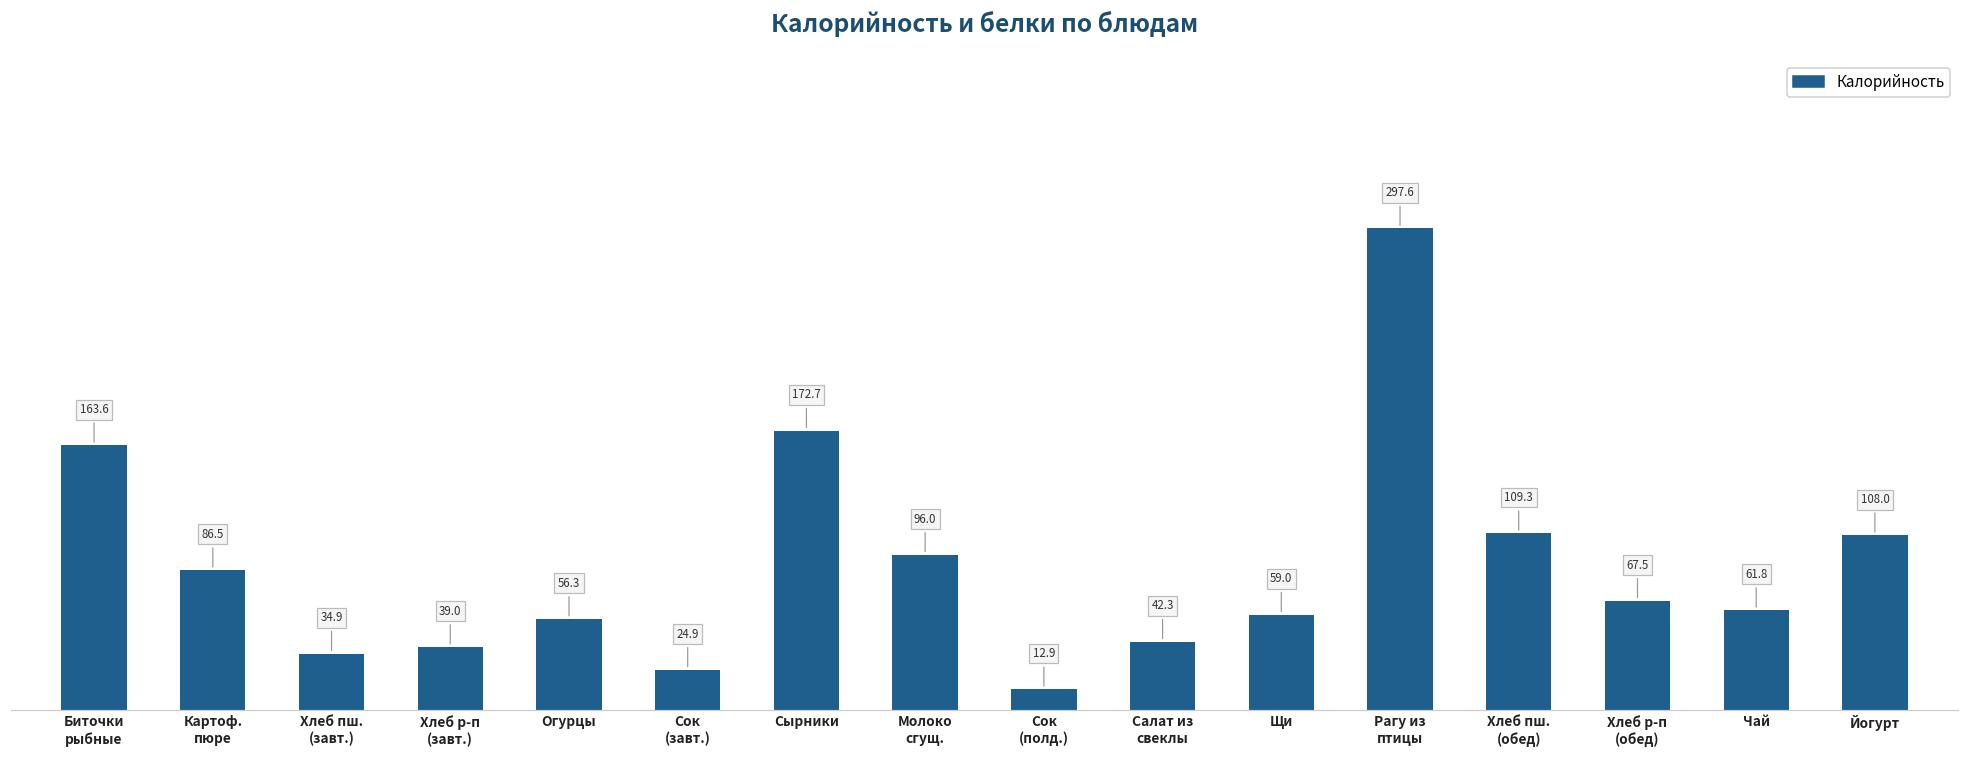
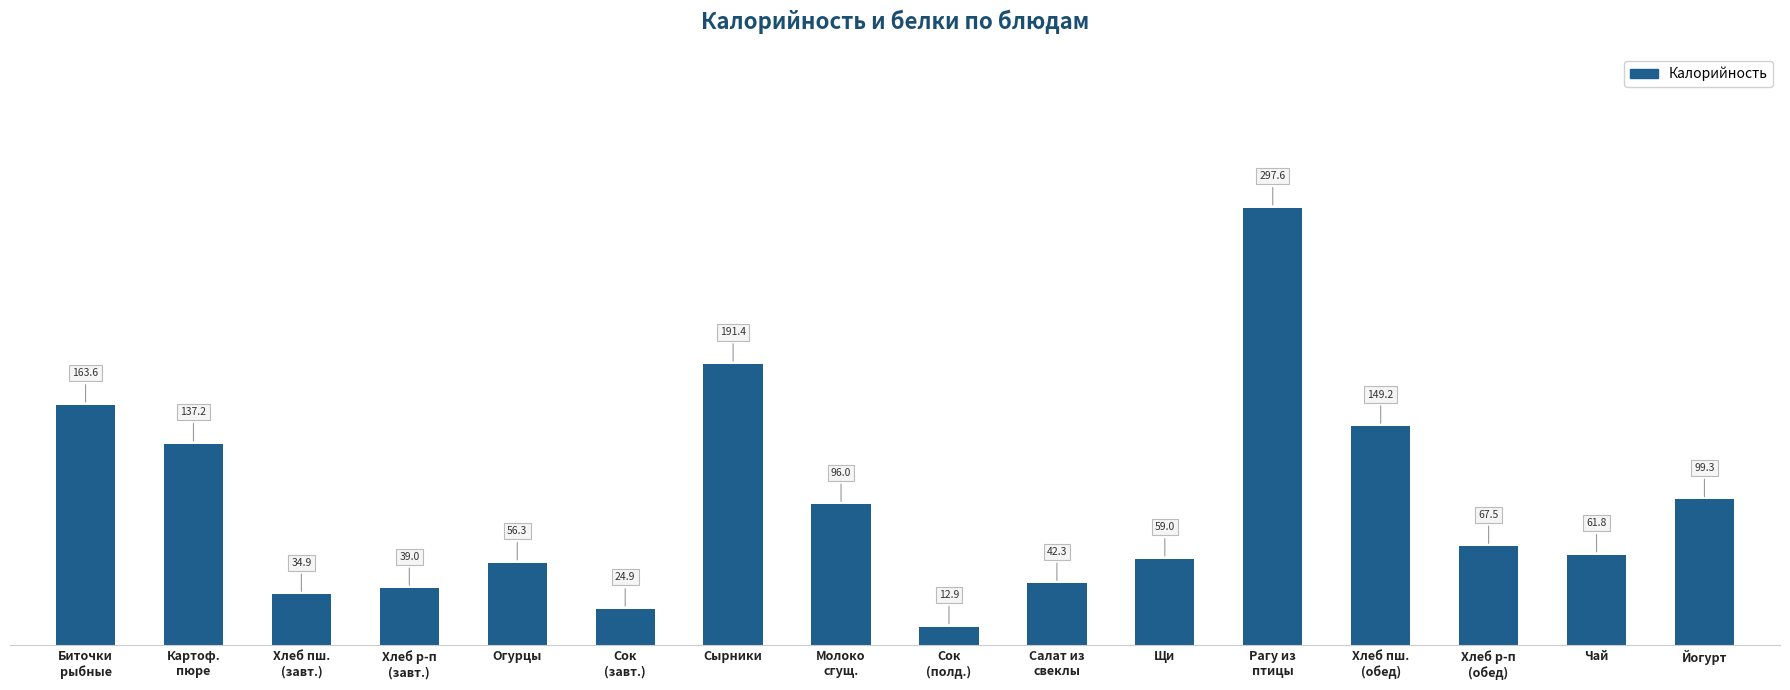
Картоф. пюре: 86.5 -> 137.2
Сырники: 172.7 -> 191.4
Хлеб пш. (обед): 109.3 -> 149.2
Йогурт: 108.0 -> 99.3
